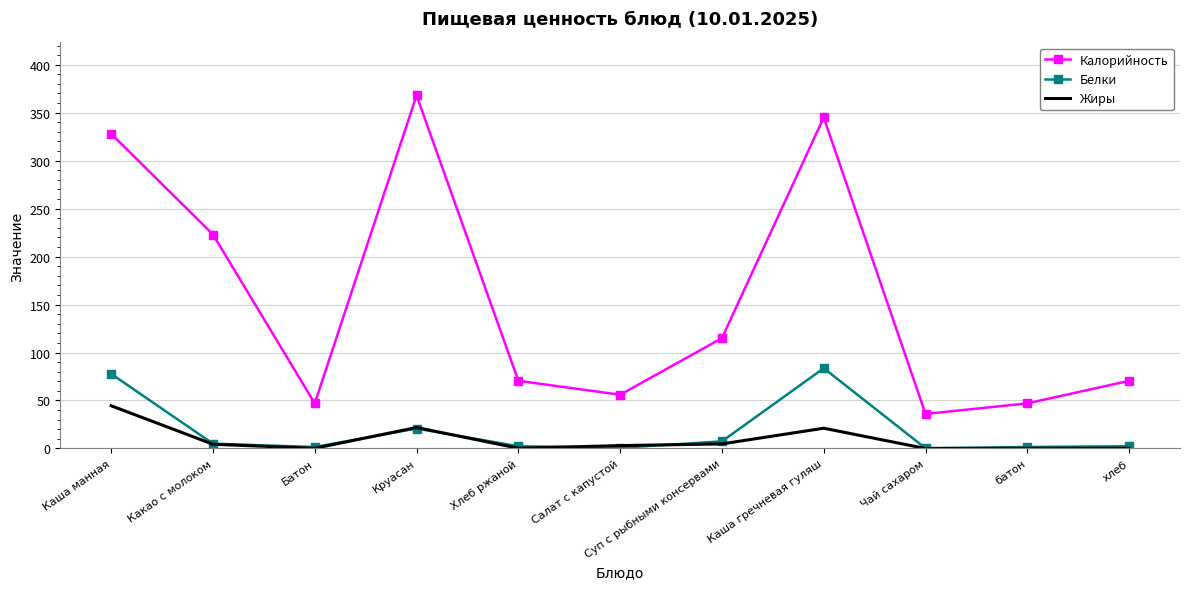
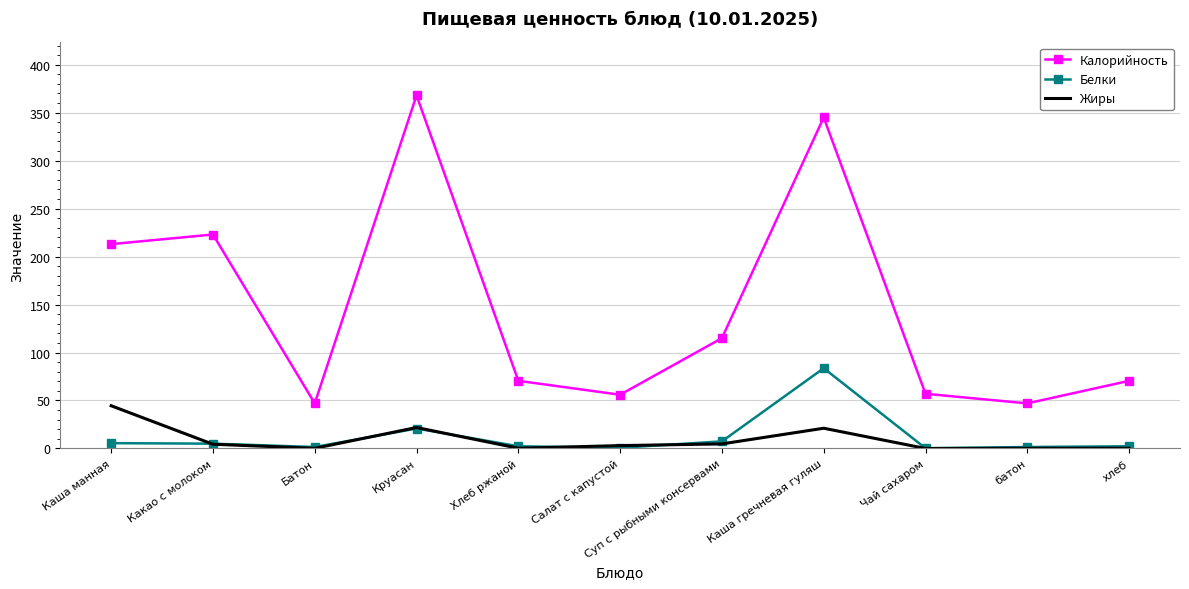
Калорийность, Каша манная: 330 -> 210
Белки, Каша манная: 80 -> 10
Калорийность, Чай сахаром: 40 -> 60
